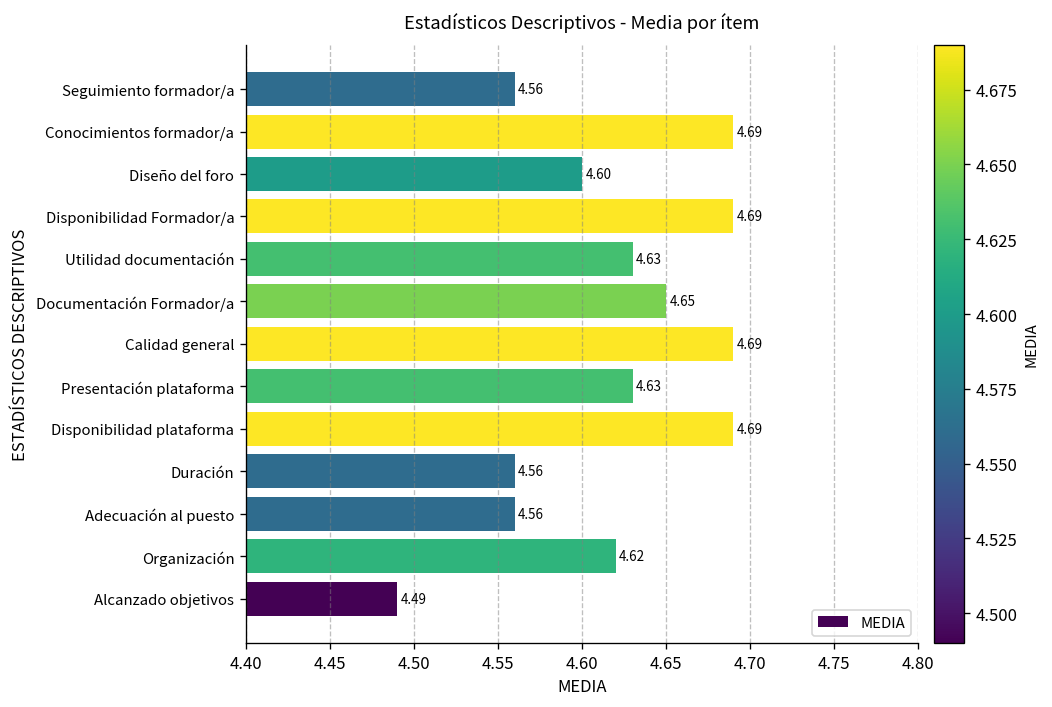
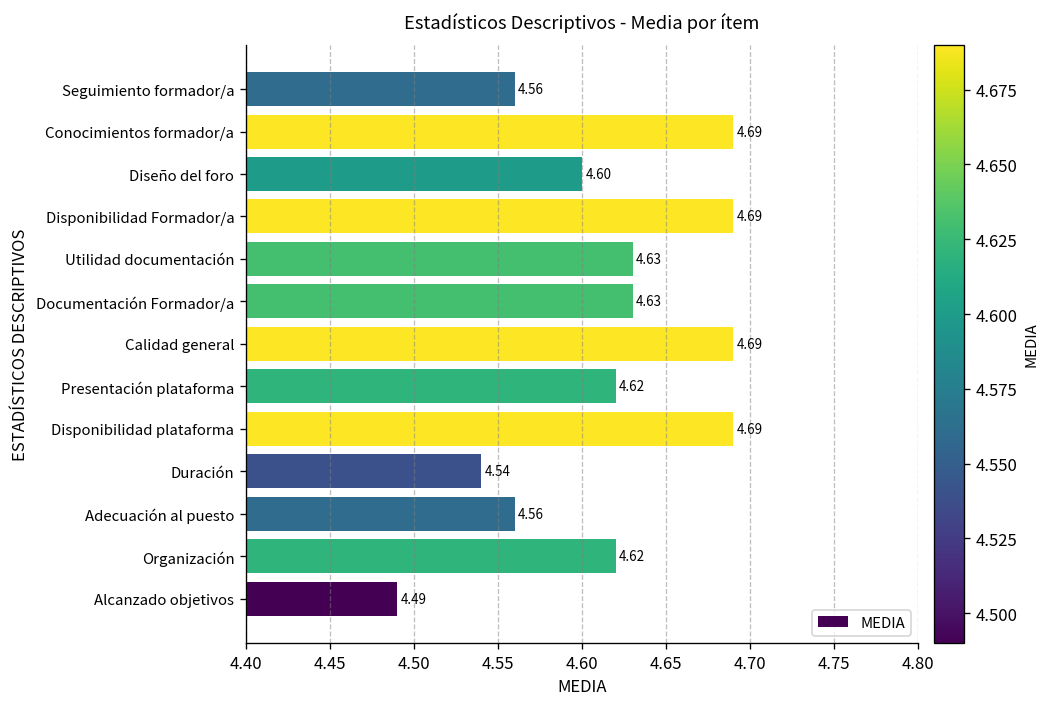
Documentación Formador/a: 4.65 -> 4.63
Presentación plataforma: 4.63 -> 4.62
Duración: 4.56 -> 4.54
